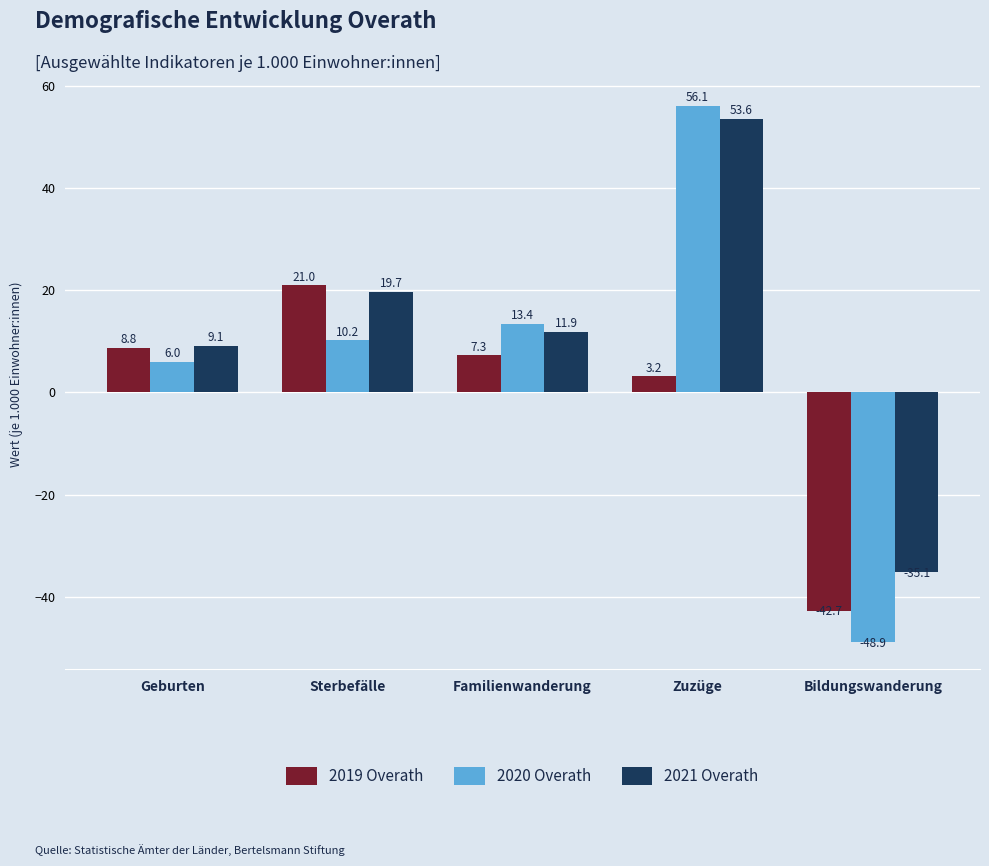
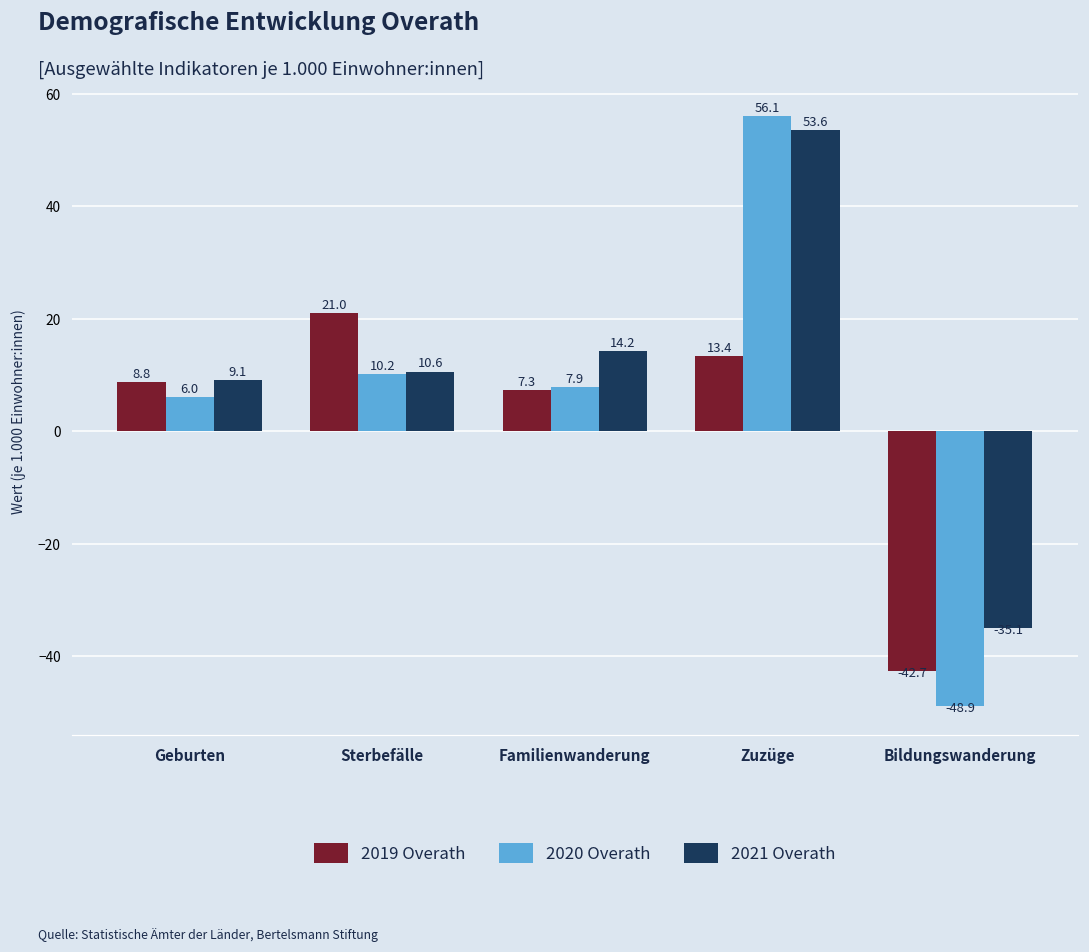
2021 Overath, Sterbefälle: 19.7 -> 10.6
2020 Overath, Familienwanderung: 13.4 -> 7.9
2021 Overath, Familienwanderung: 11.9 -> 14.2
2019 Overath, Zuzüge: 3.2 -> 13.4
